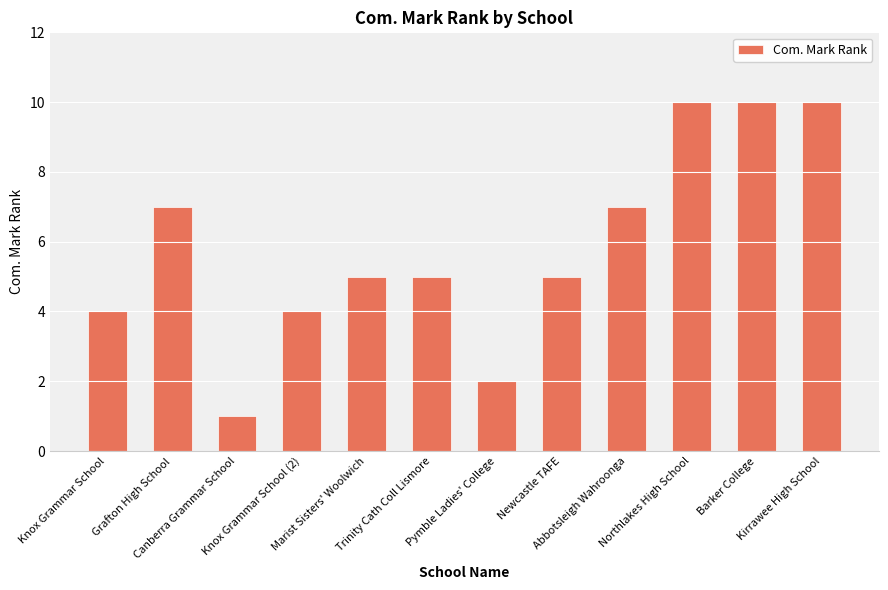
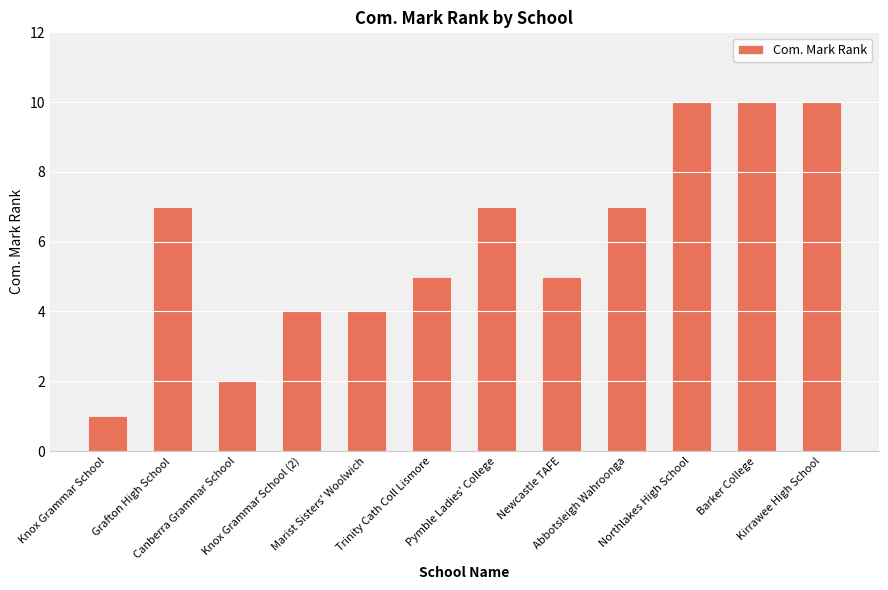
Knox Grammar School: 4 -> 1
Canberra Grammar School: 1 -> 2
Marist Sisters' Woolwich: 5 -> 4
Pymble Ladies' College: 2 -> 7
